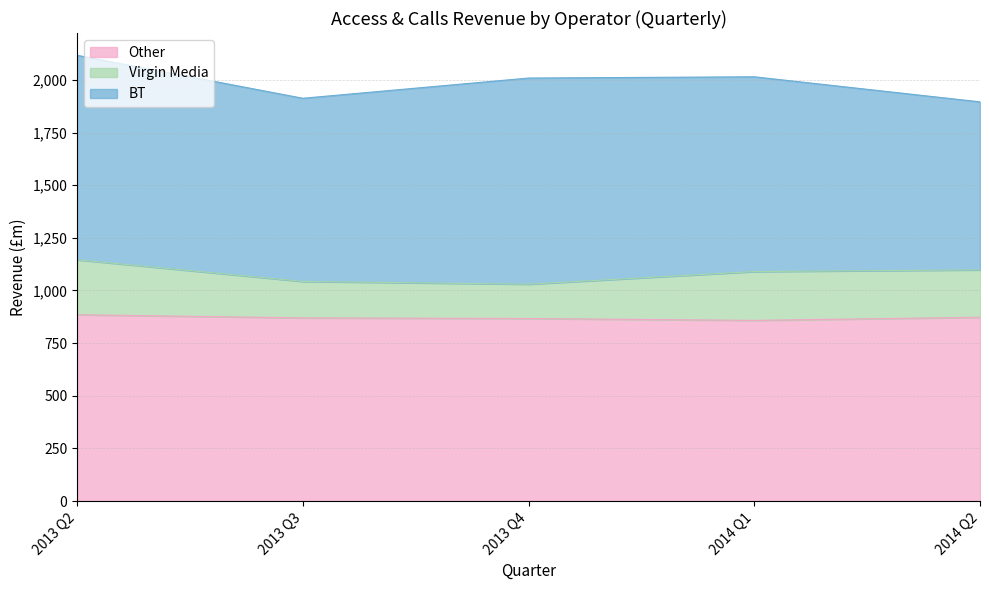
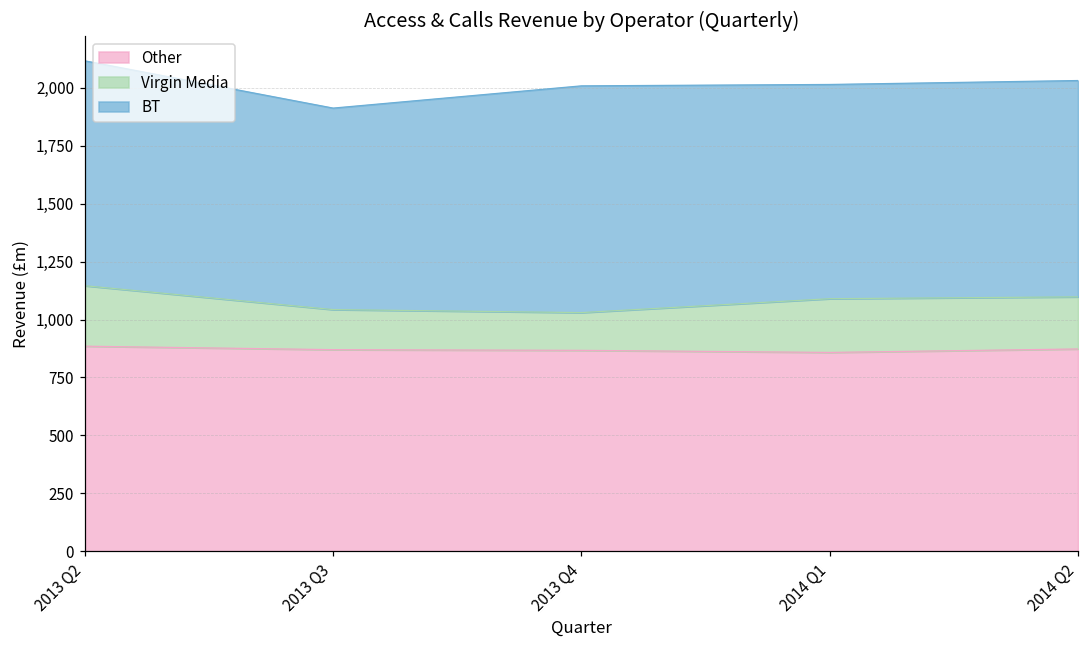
BT, 2014 Q2: 800 -> 930
